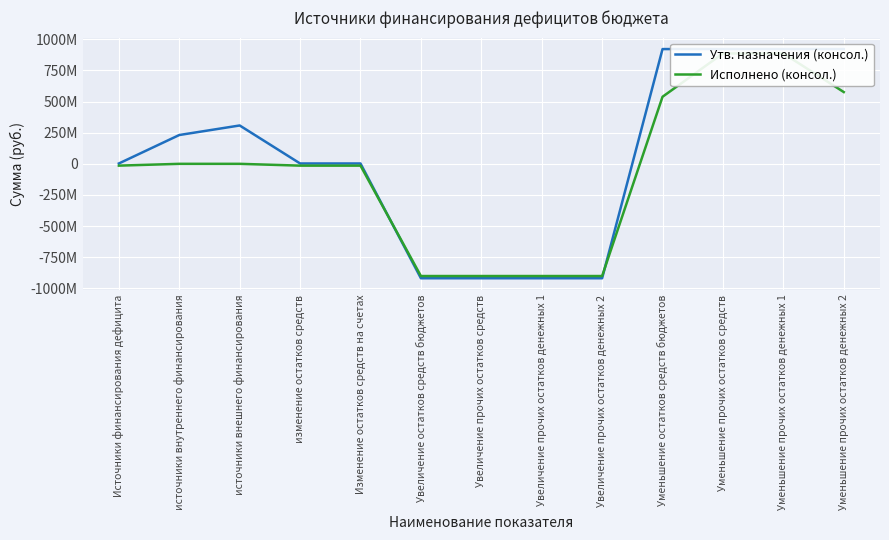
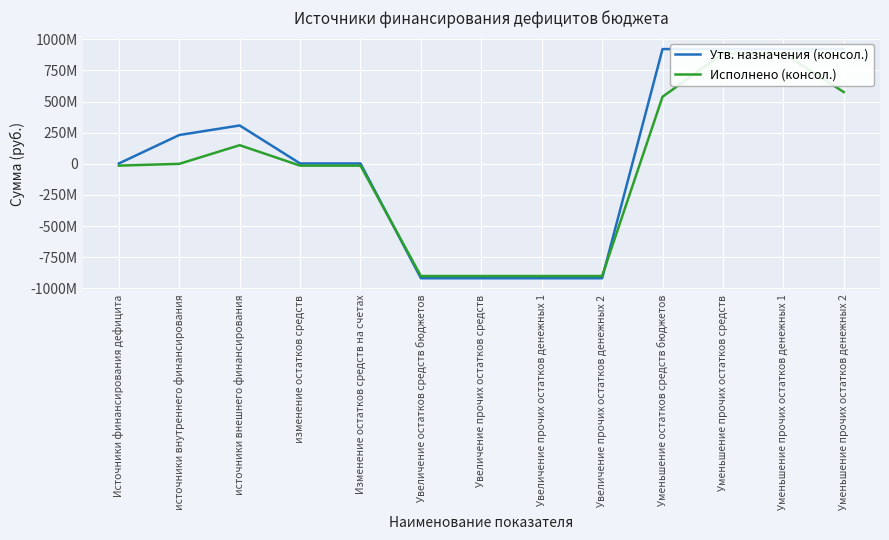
Исполнено (консол.), источники внешнего финансирования: 0 -> 150000000
